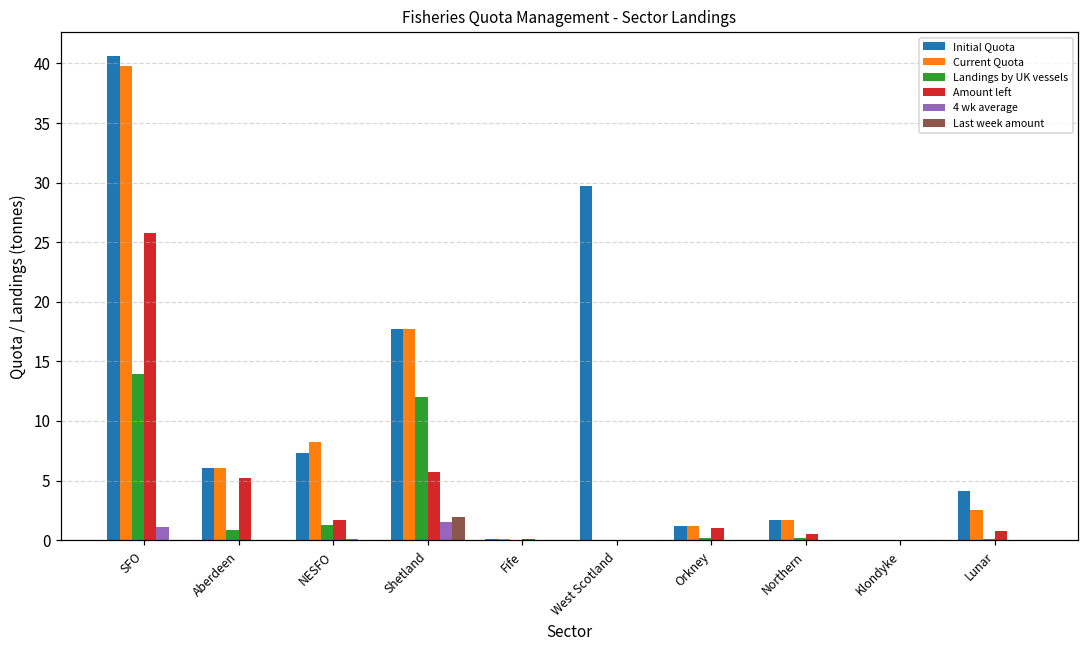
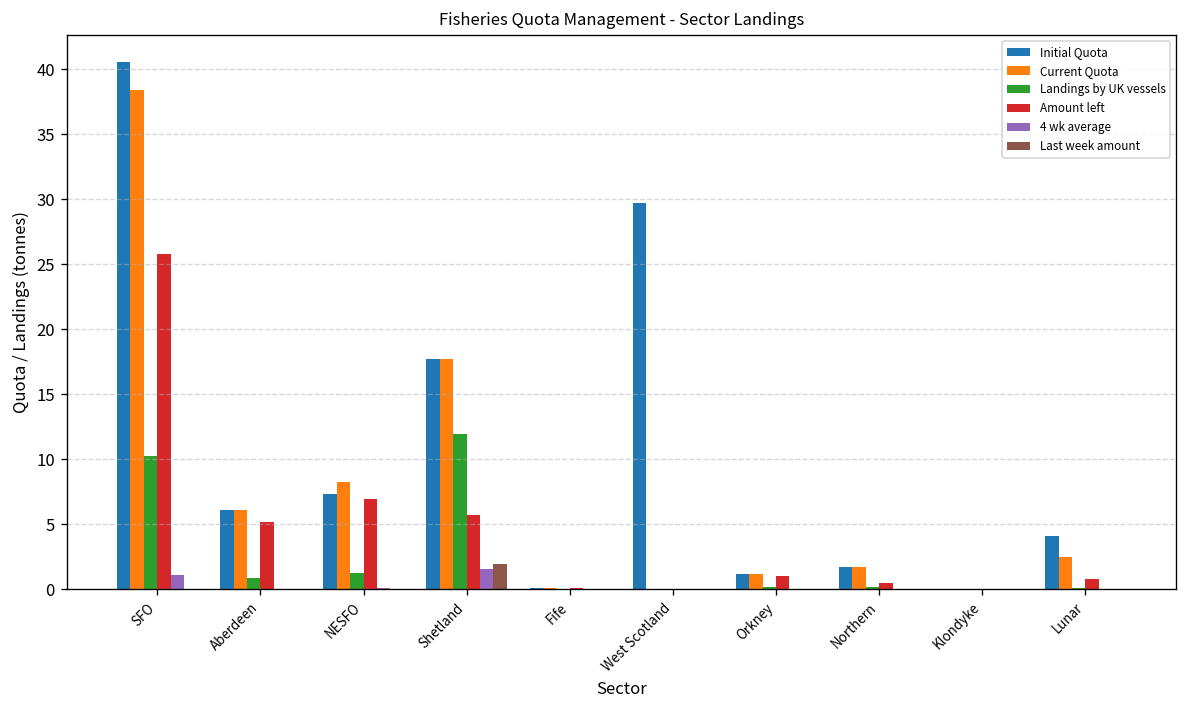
Current Quota, SFO: 39.8 -> 38.4
Landings by UK vessels, SFO: 14.0 -> 10.2
Amount left, NESFO: 1.7 -> 7.0
